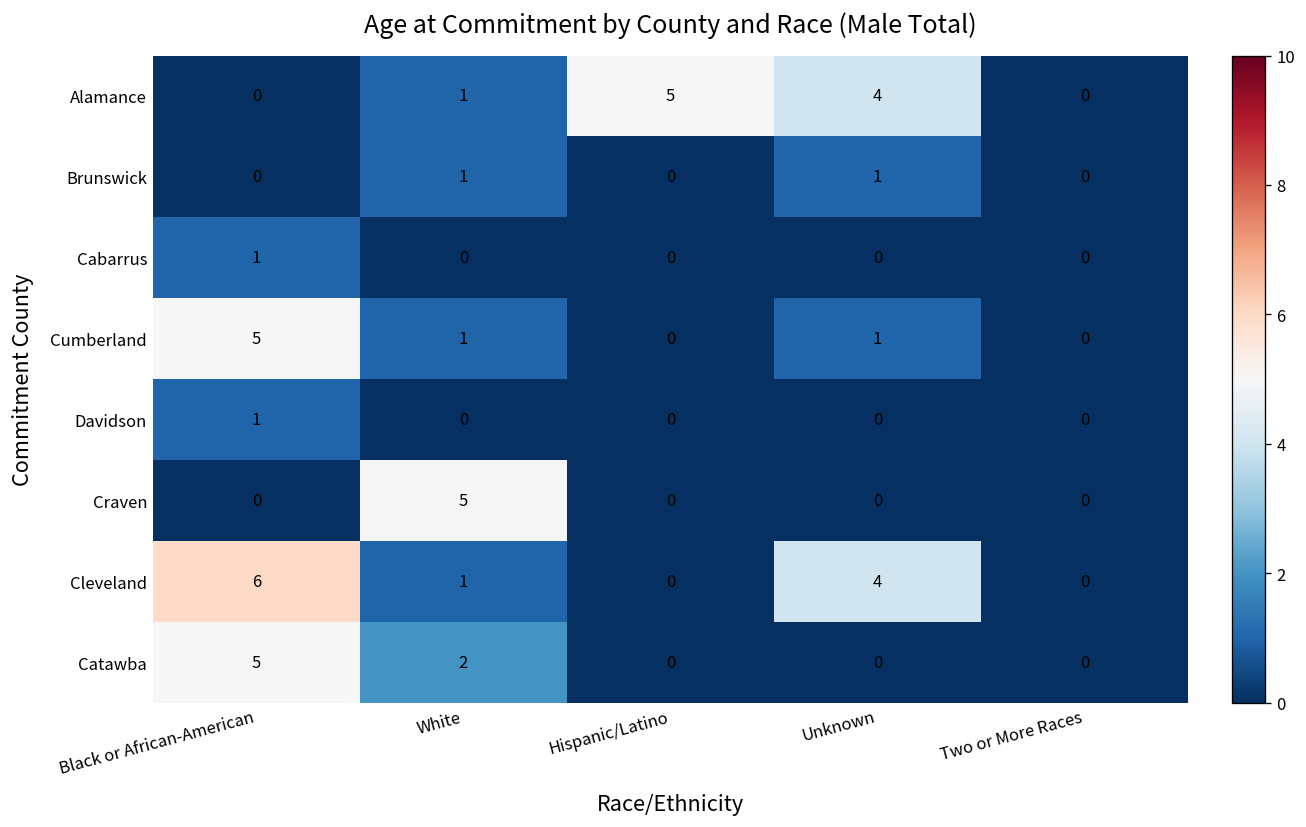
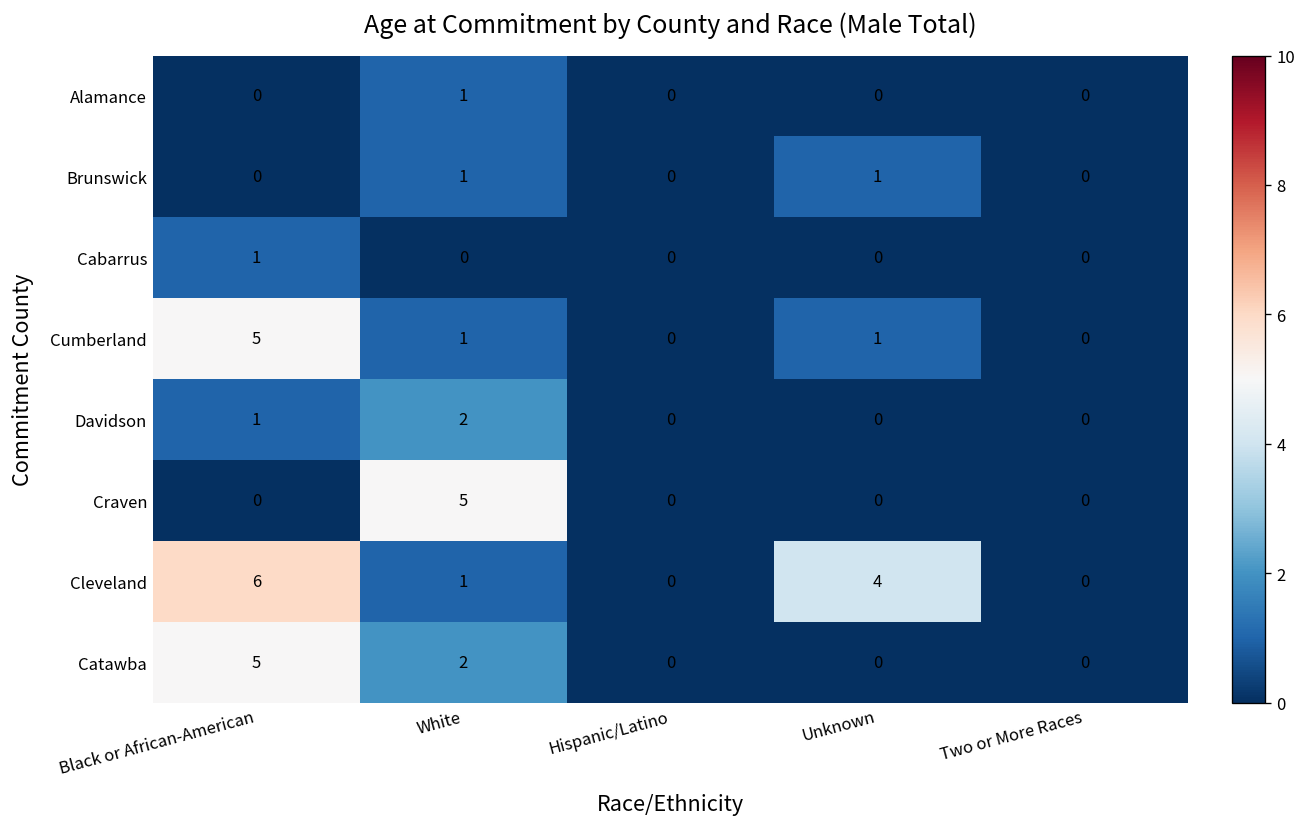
Alamance, Hispanic/Latino: 5 -> 0
Alamance, Unknown: 4 -> 0
Davidson, White: 0 -> 2
